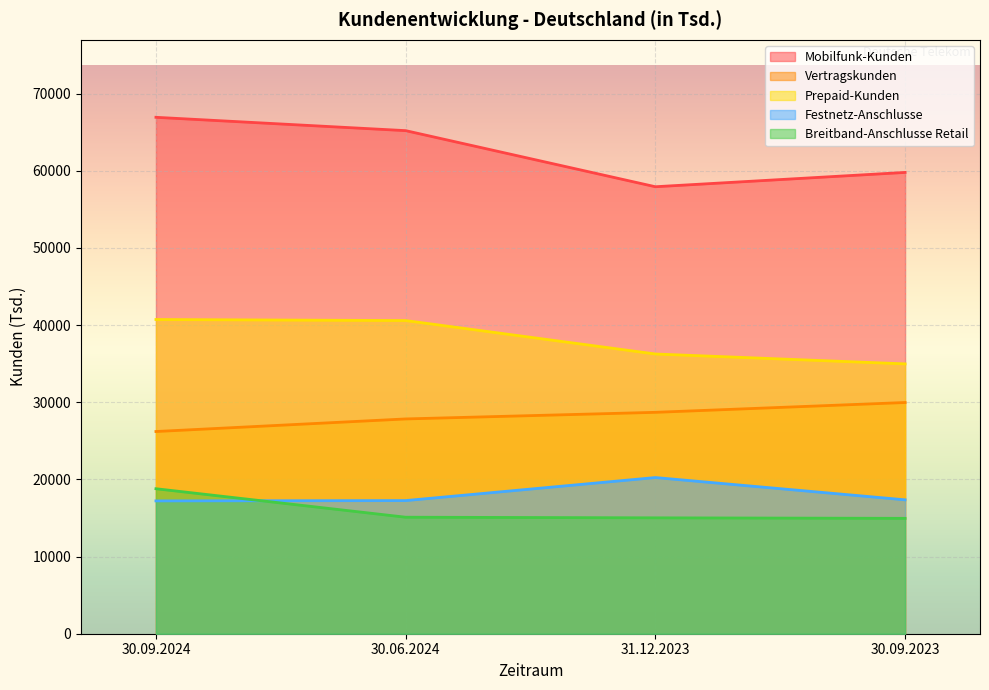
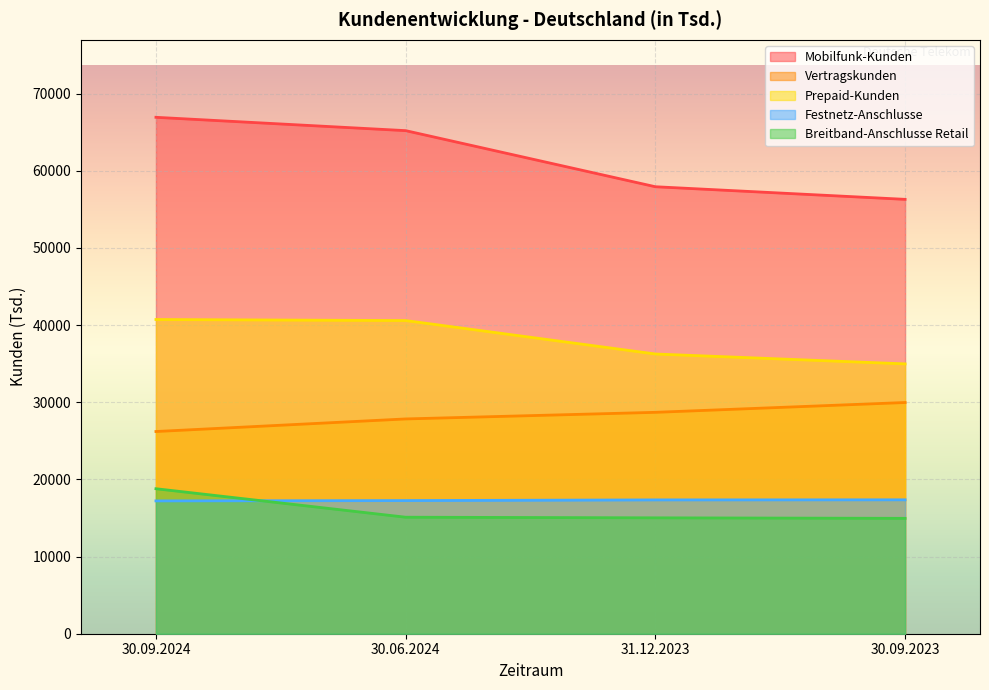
Festnetz-Anschlusse, 31.12.2023: 20000 -> 17000
Mobilfunk-Kunden, 30.09.2023: 60000 -> 56000
